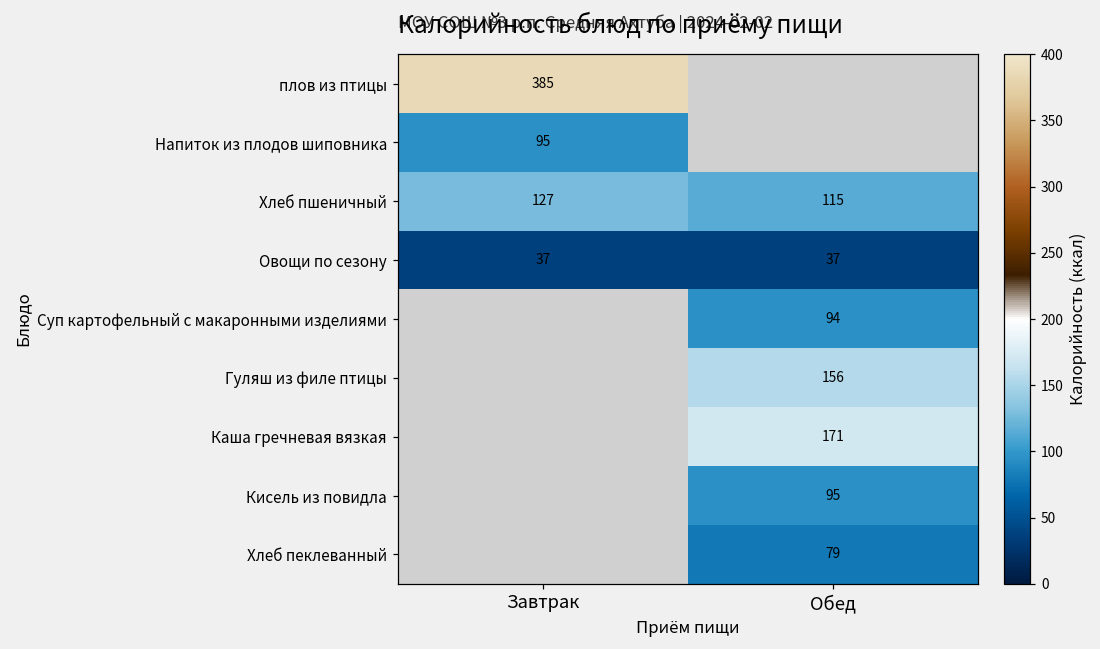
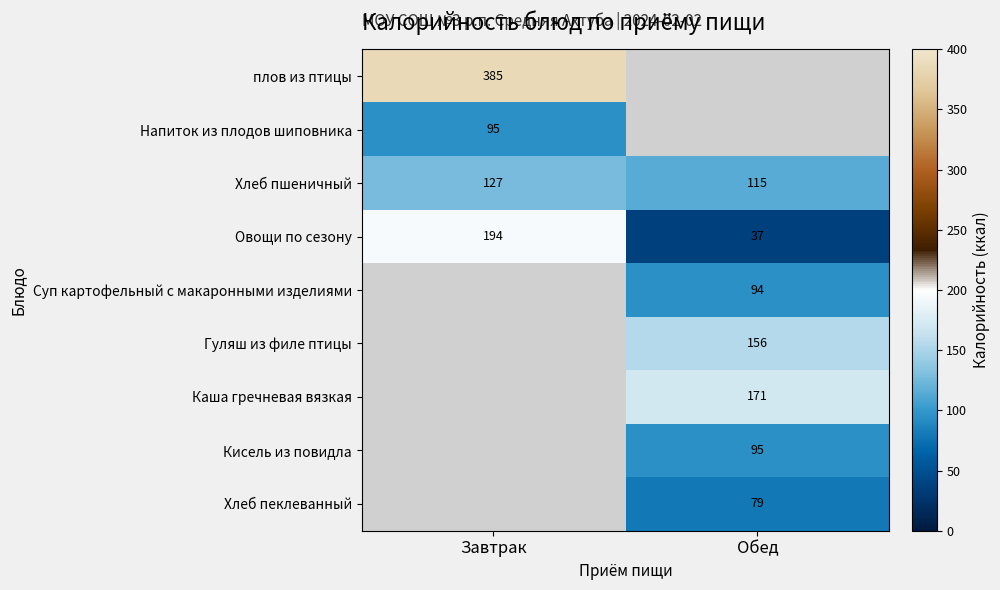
Овощи по сезону, Завтрак: 37 -> 194
